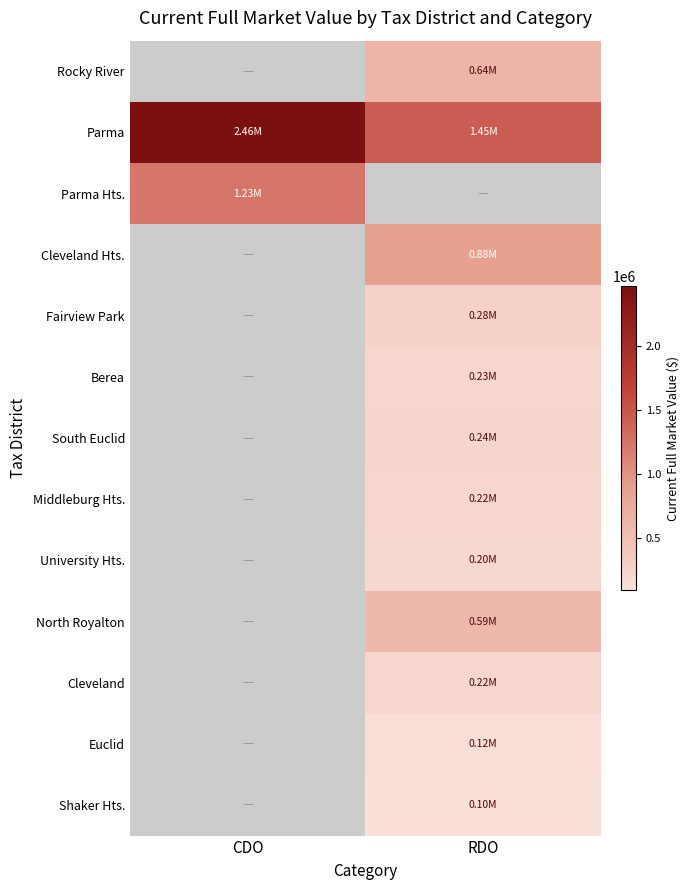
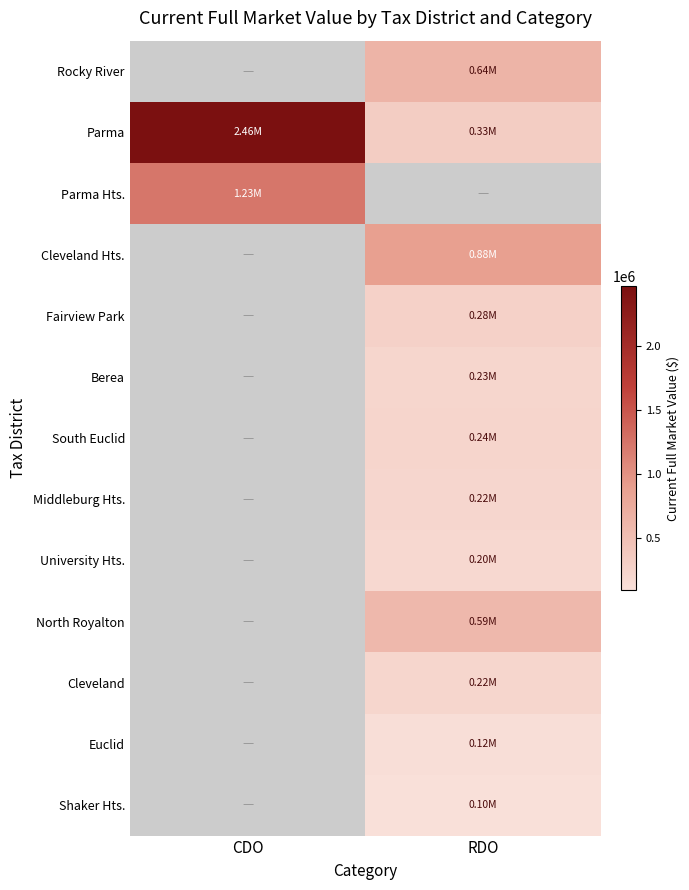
Parma, RDO: 1.45M -> 0.33M
